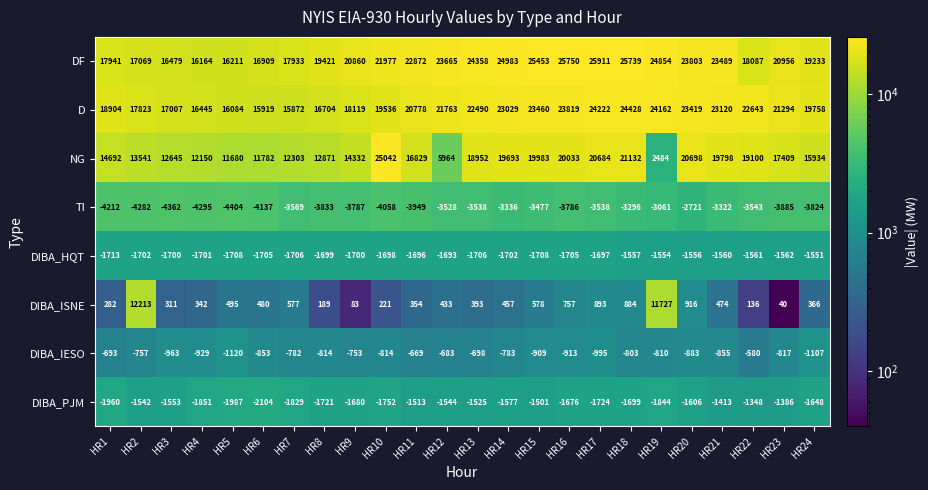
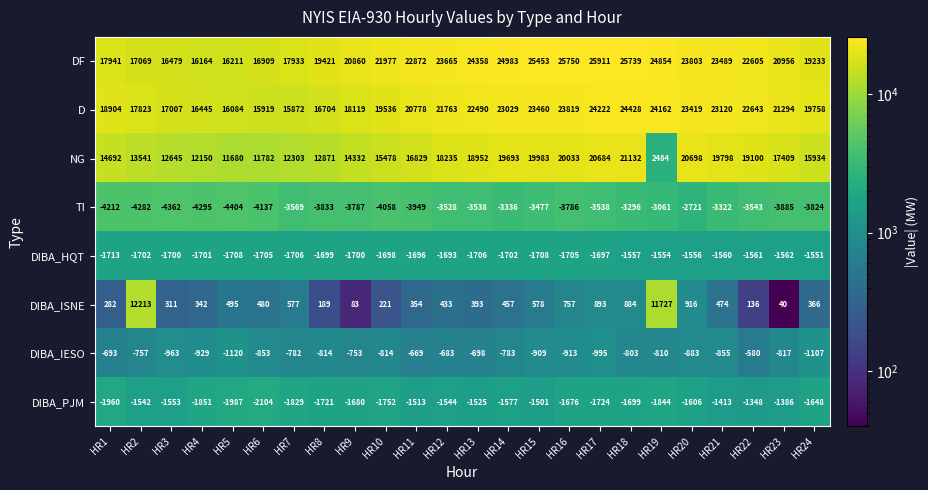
DF, HR22: 18087 -> 22605
NG, HR10: 25042 -> 15478
NG, HR12: 5964 -> 18235
